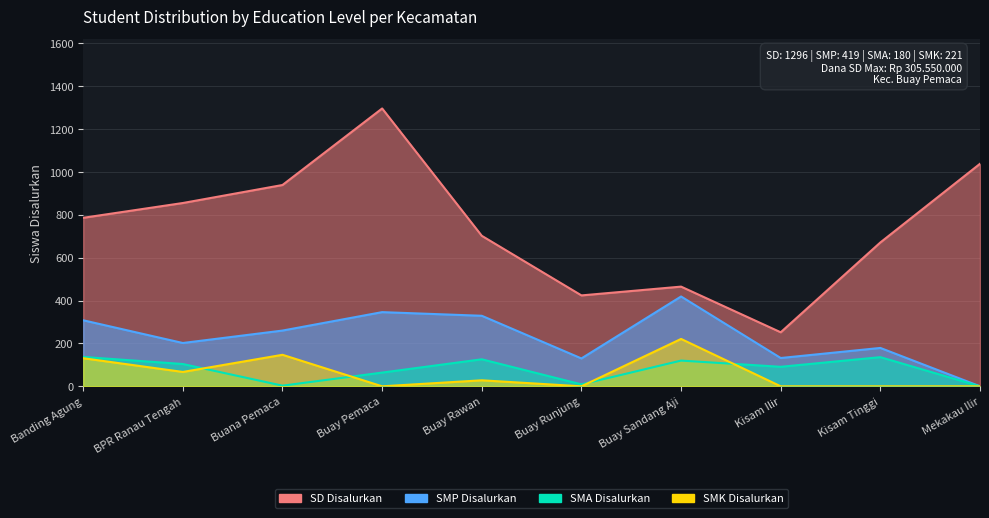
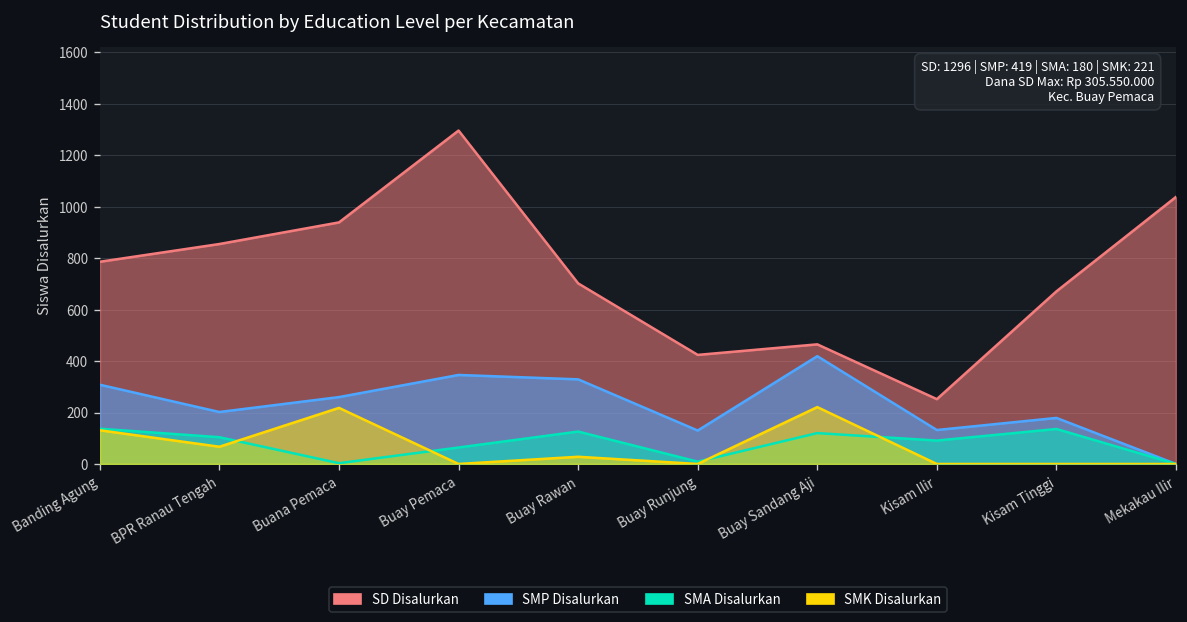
SMK Disalurkan, Buana Pemaca: 150 -> 220
